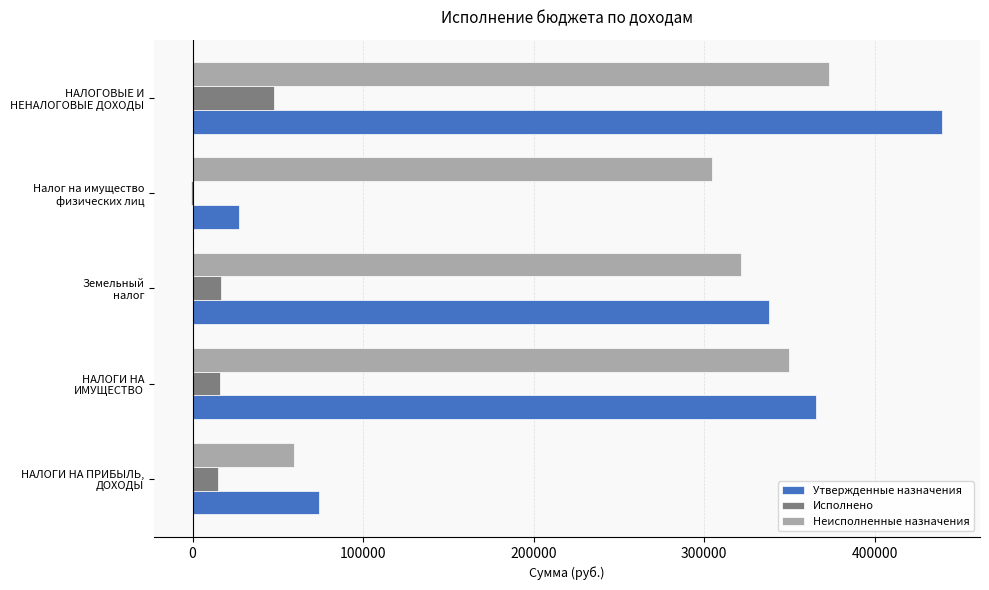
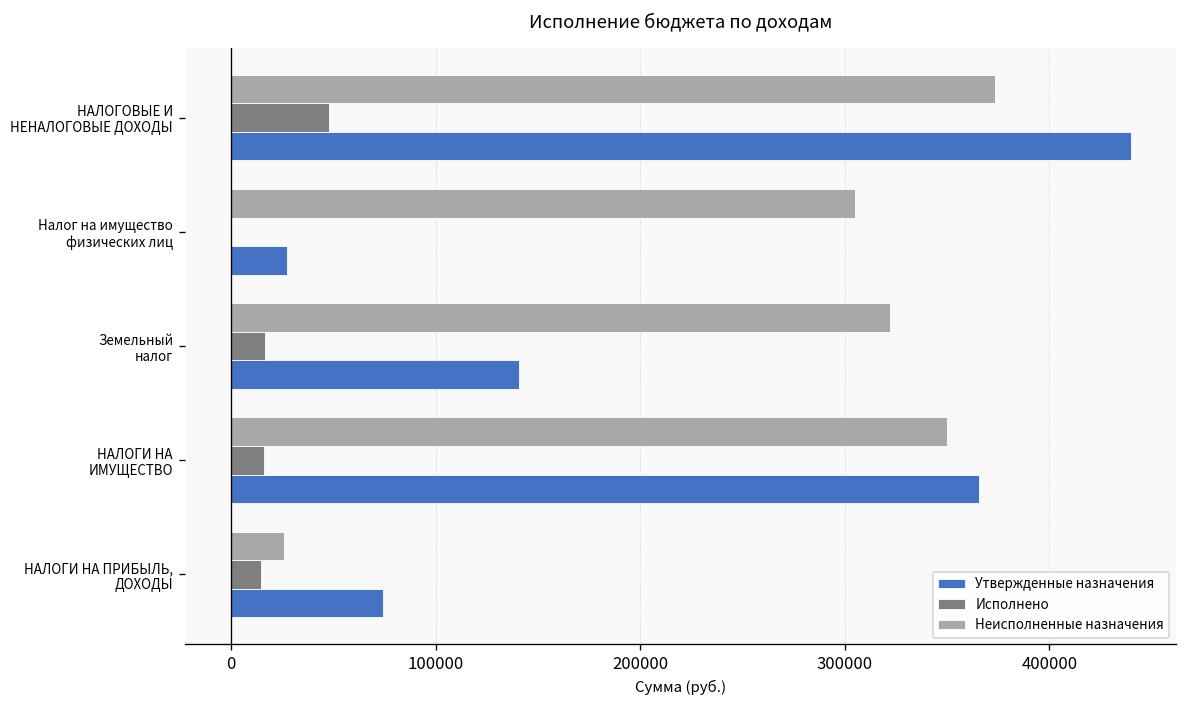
Утвержденные назначения, Земельный налог: 338000 -> 141000
Неисполненные назначения, НАЛОГИ НА ПРИБЫЛЬ, ДОХОДЫ: 59000 -> 26000
